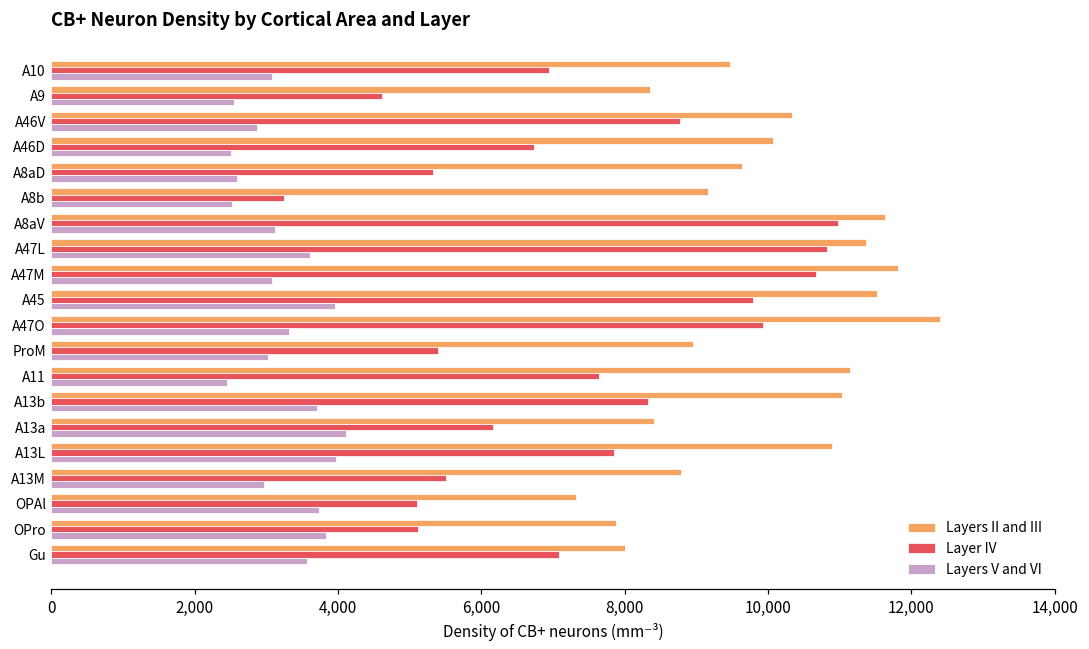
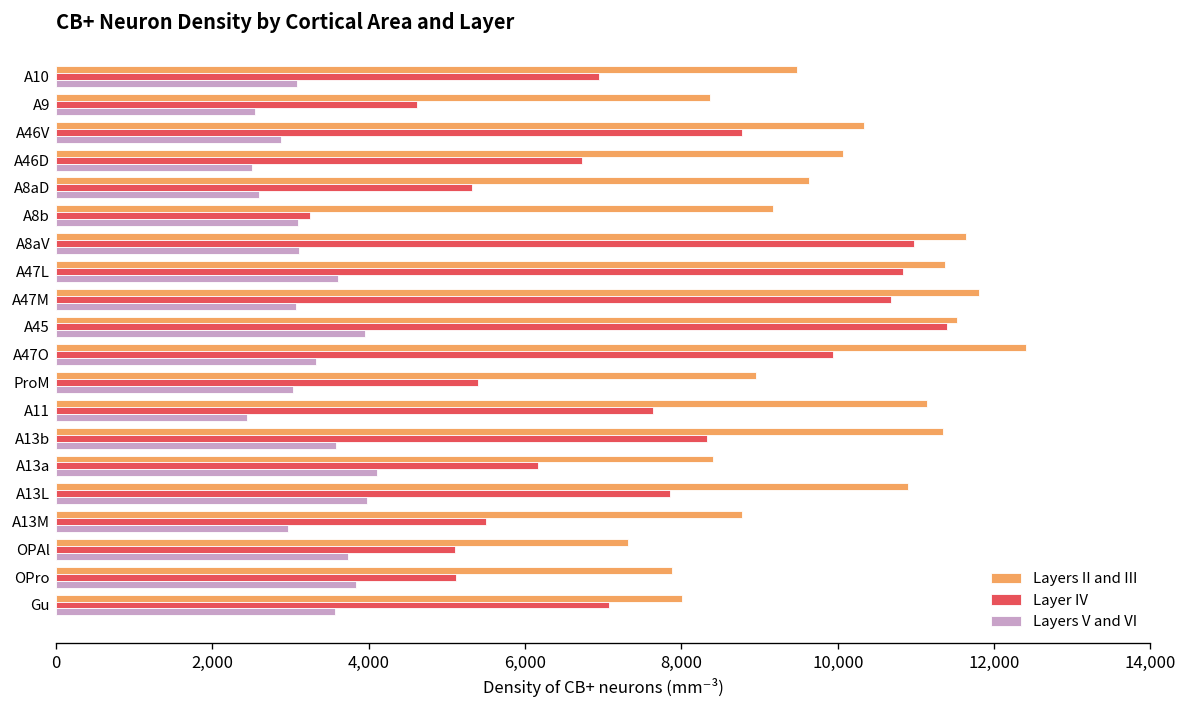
Layers V and VI, A8b: 2,500 -> 3,100
Layer IV, A45: 9,800 -> 11,400
Layers II and III, A13b: 11,000 -> 11,300
Layers V and VI, A13b: 3,700 -> 3,600
